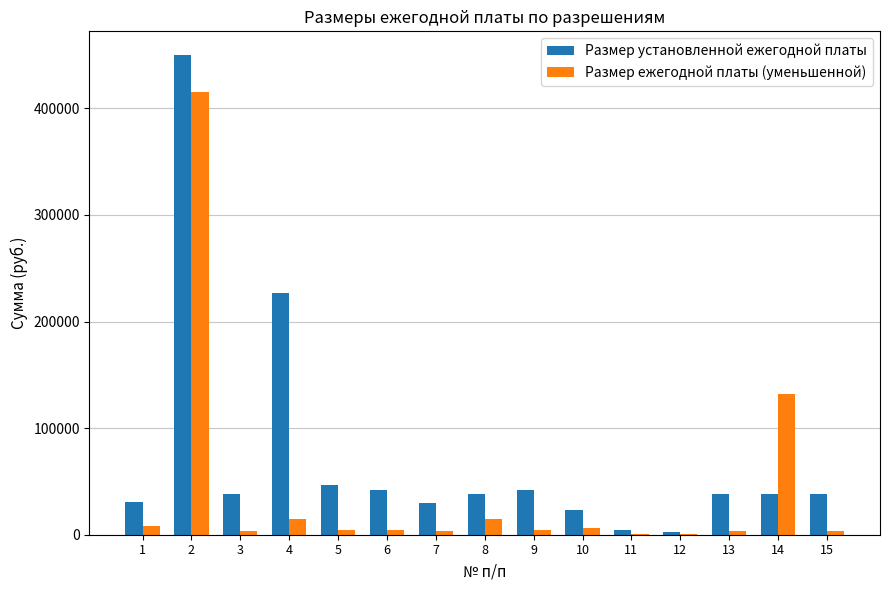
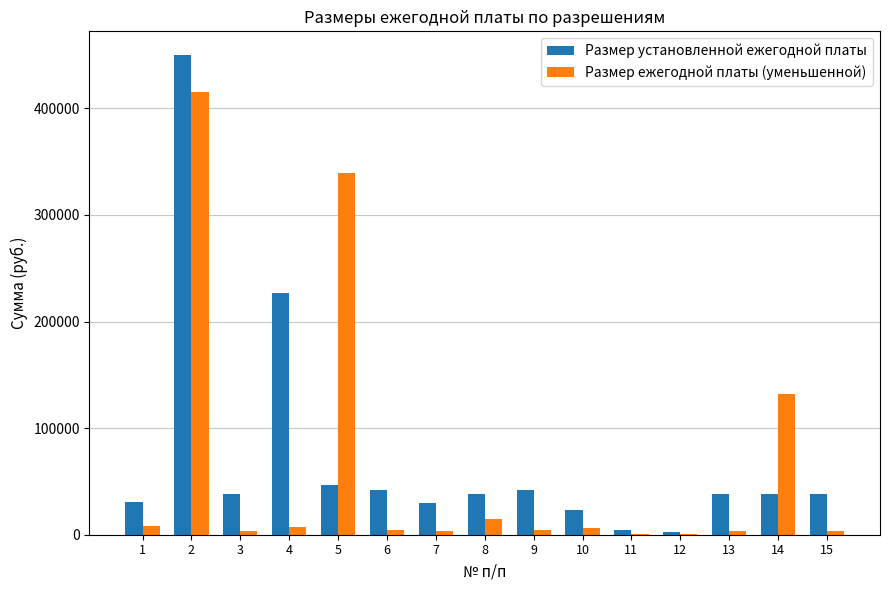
Размер ежегодной платы (уменьшенной), 4: 15000 -> 8000
Размер ежегодной платы (уменьшенной), 5: 5000 -> 339000
